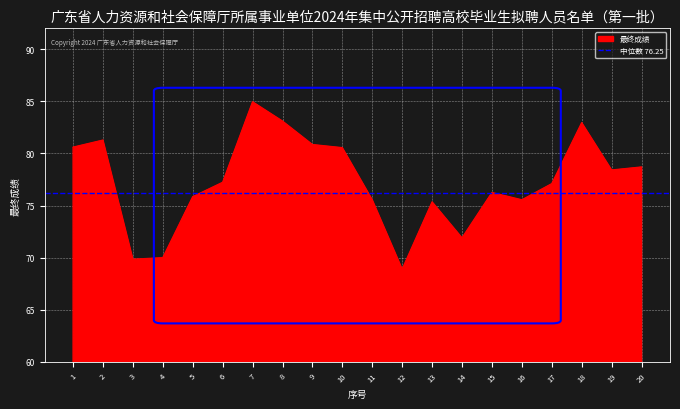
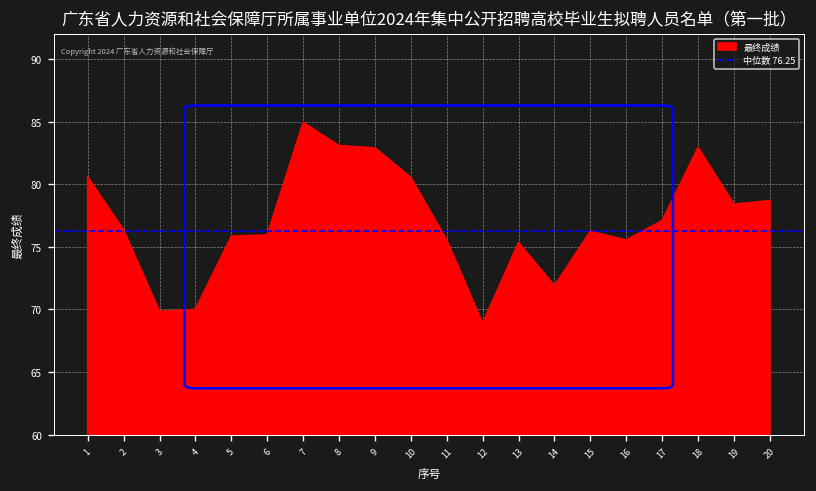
2: 81.3 -> 76.4
6: 77.2 -> 76.0
9: 80.9 -> 82.9
